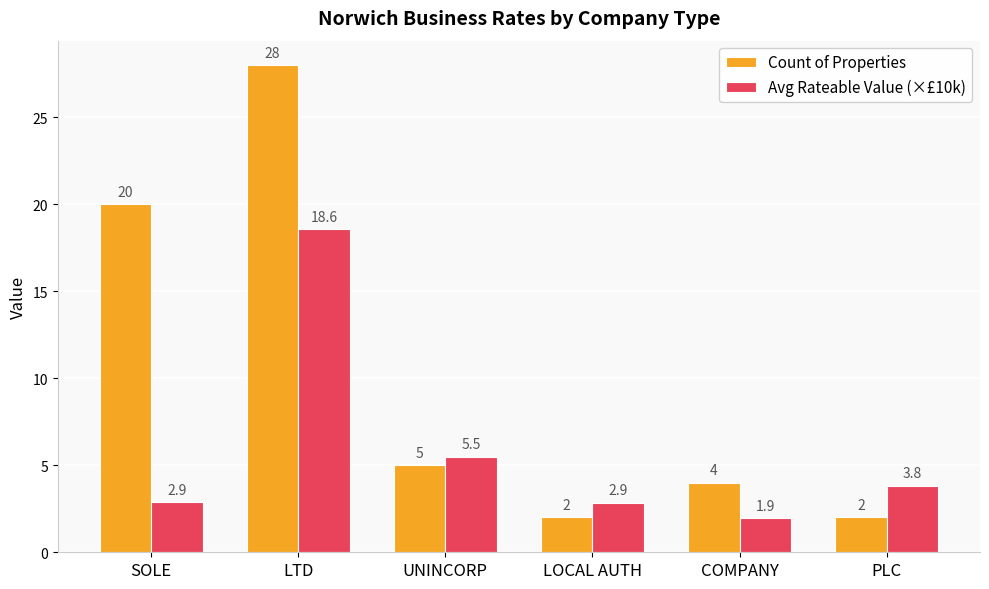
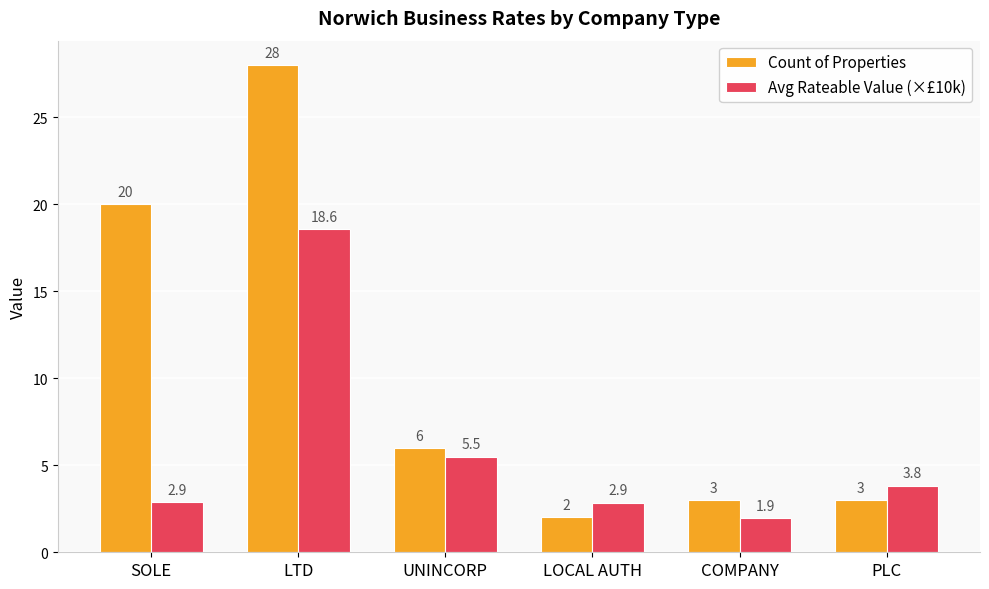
Count of Properties, UNINCORP: 5 -> 6
Count of Properties, COMPANY: 4 -> 3
Count of Properties, PLC: 2 -> 3
